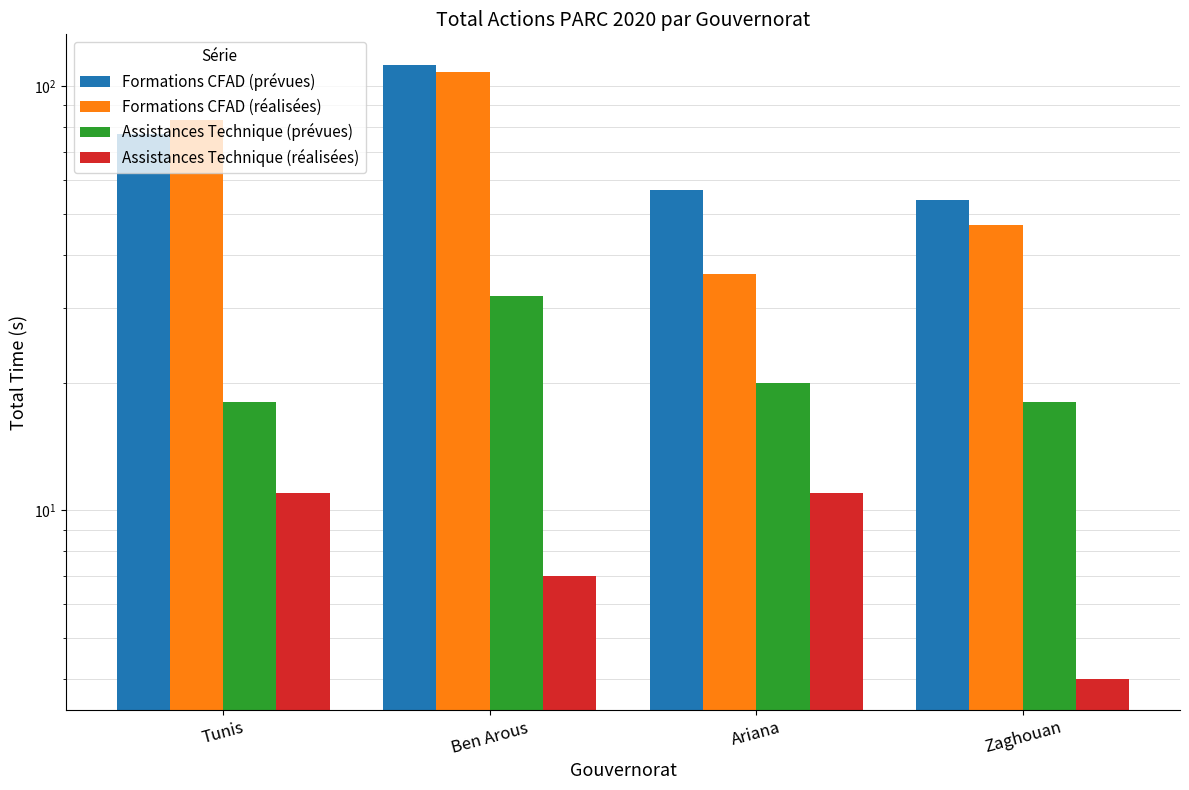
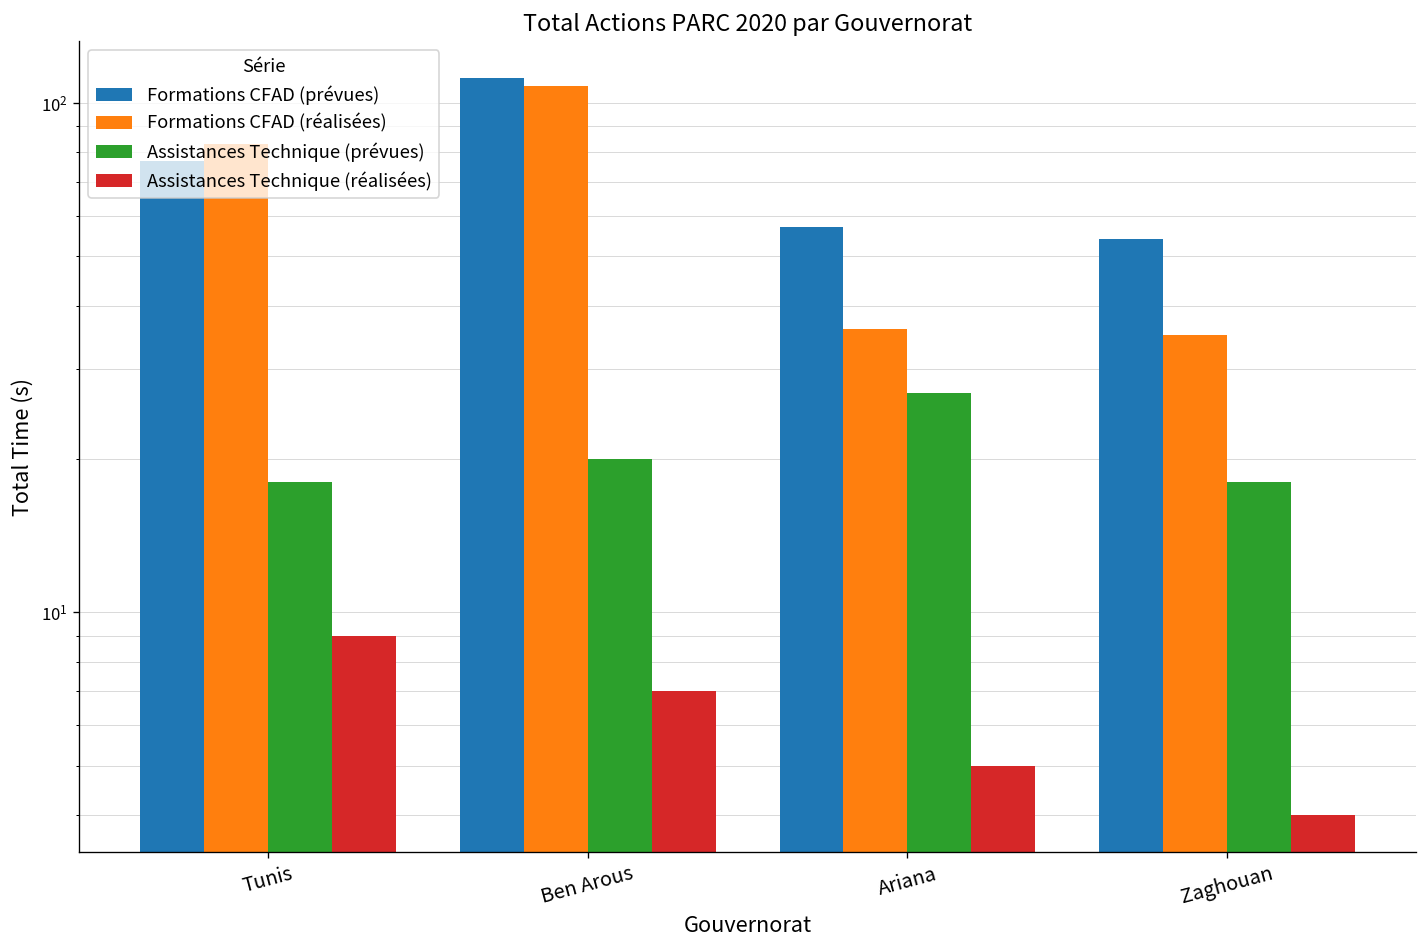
Assistances Technique (réalisées), Tunis: 11 -> 9
Assistances Technique (prévues), Ben Arous: 32 -> 20
Assistances Technique (prévues), Ariana: 20 -> 27
Assistances Technique (réalisées), Ariana: 11 -> 5
Formations CFAD (réalisées), Zaghouan: 47 -> 35
